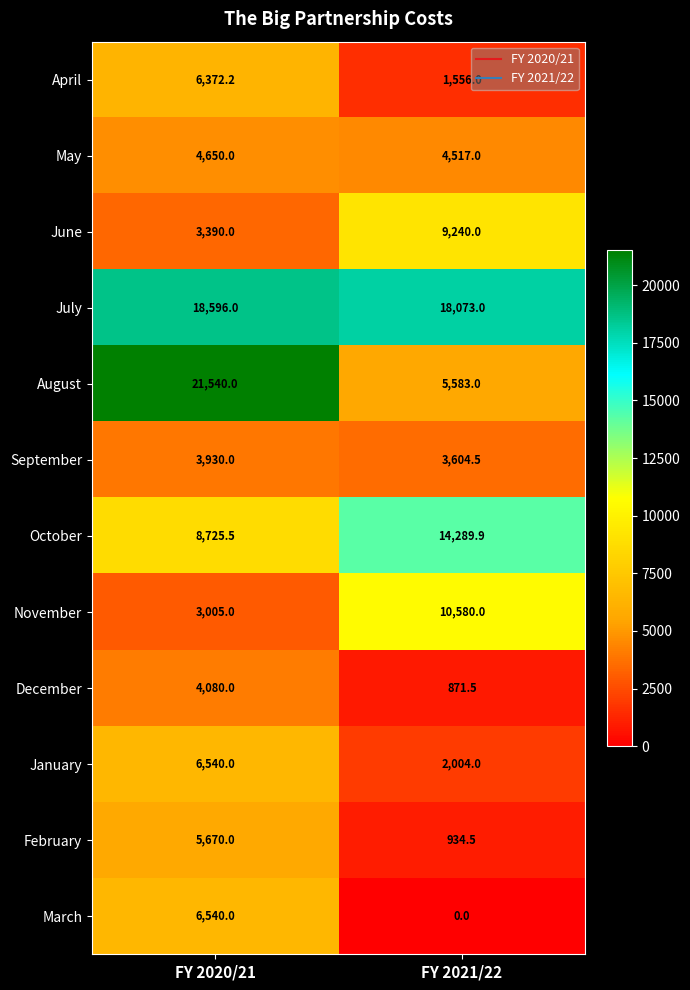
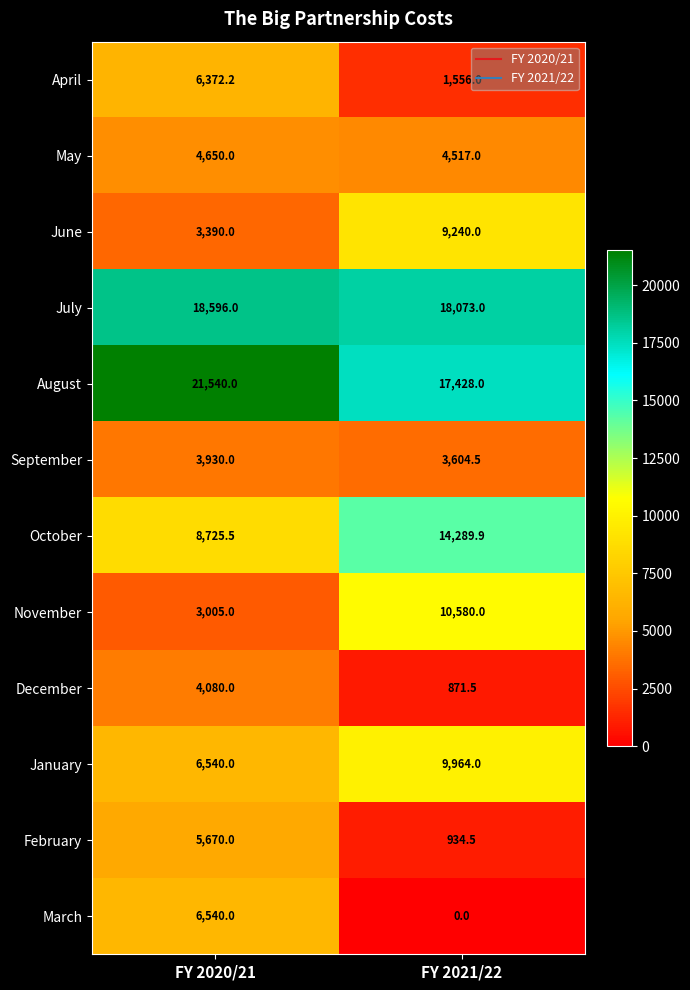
August, FY 2021/22: 5,583.0 -> 17,428.0
January, FY 2021/22: 2,004.0 -> 9,964.0
